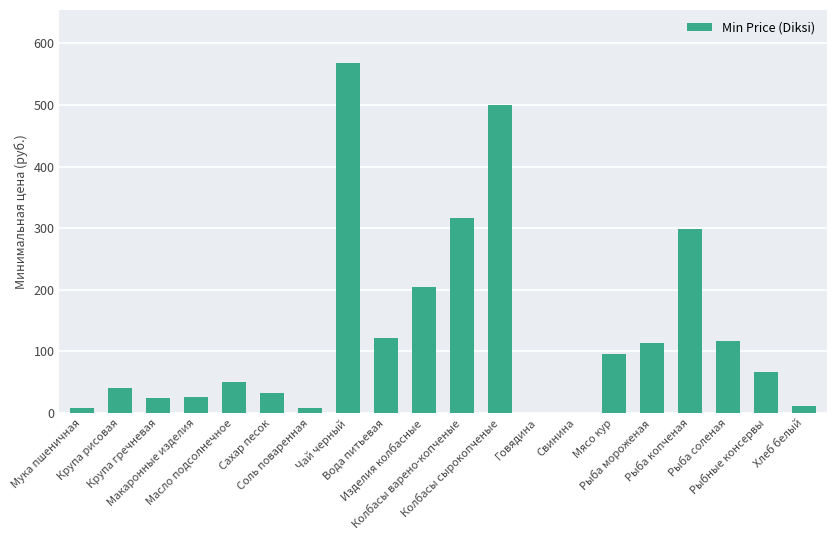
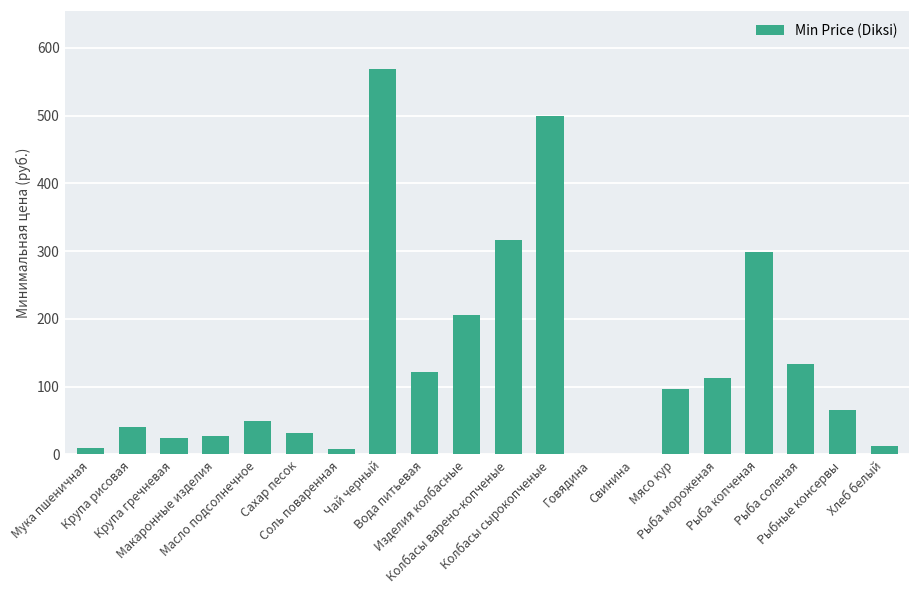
Рыба соленая: 120 -> 130
